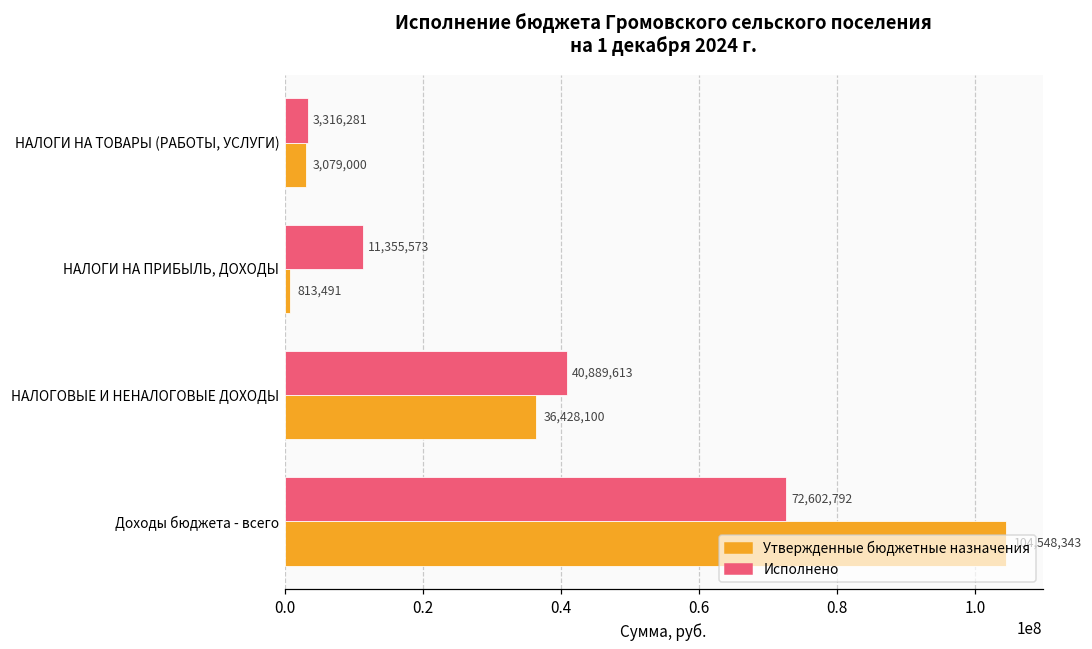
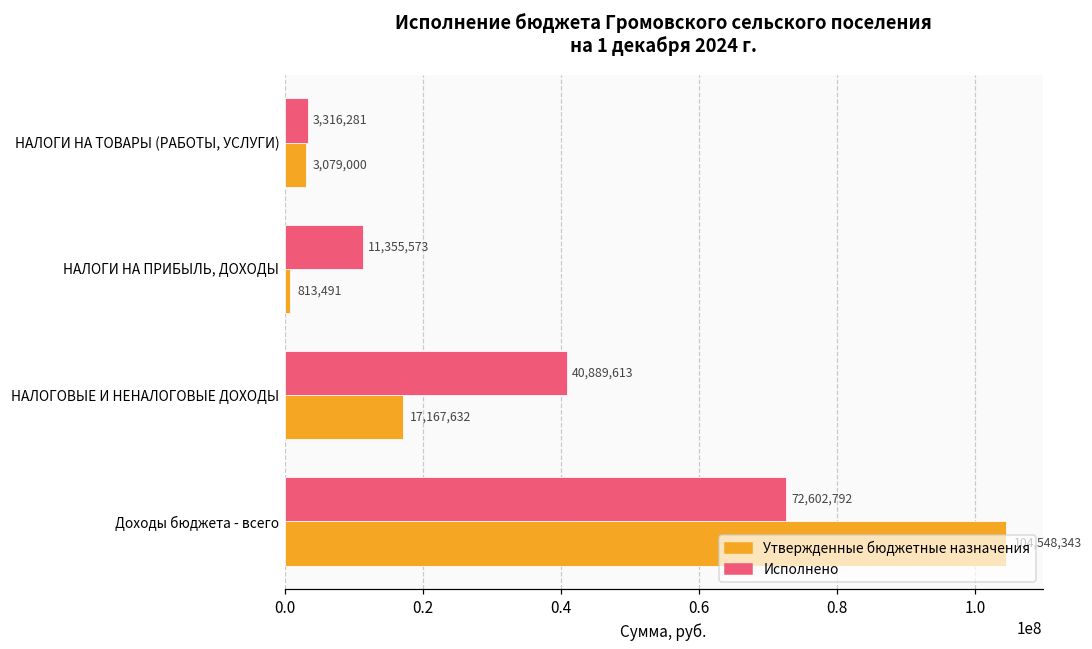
Утвержденные бюджетные назначения, НАЛОГОВЫЕ И НЕНАЛОГОВЫЕ ДОХОДЫ: 36,428,100 -> 17,167,632
